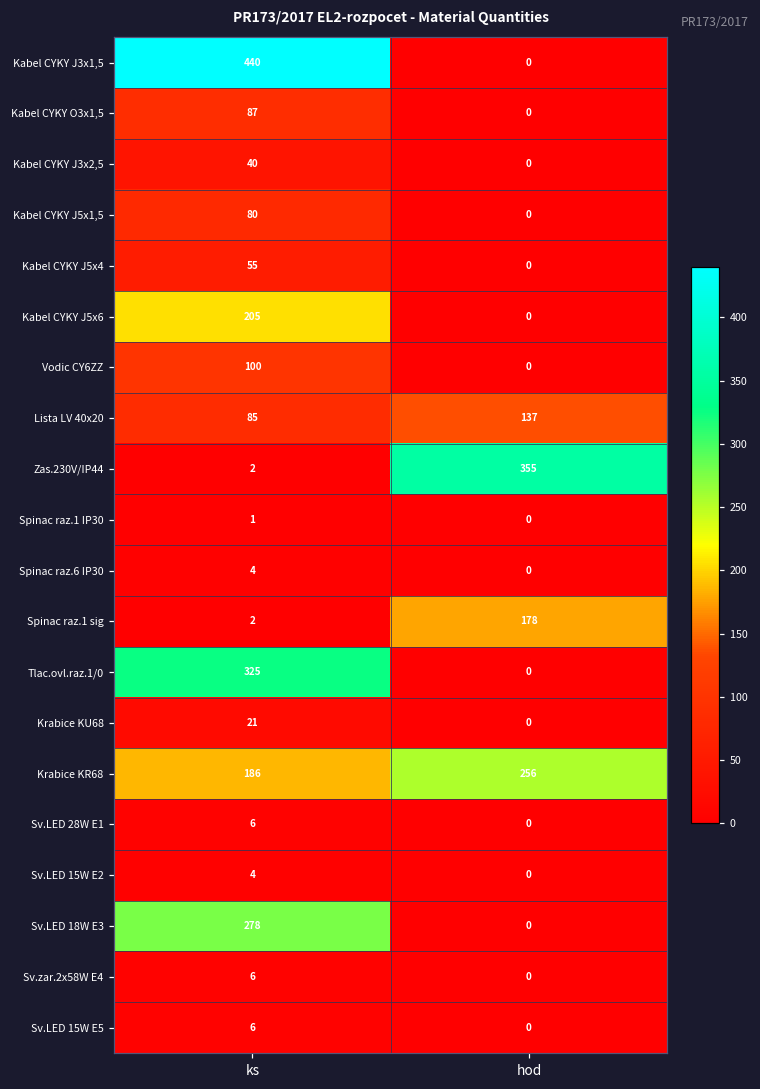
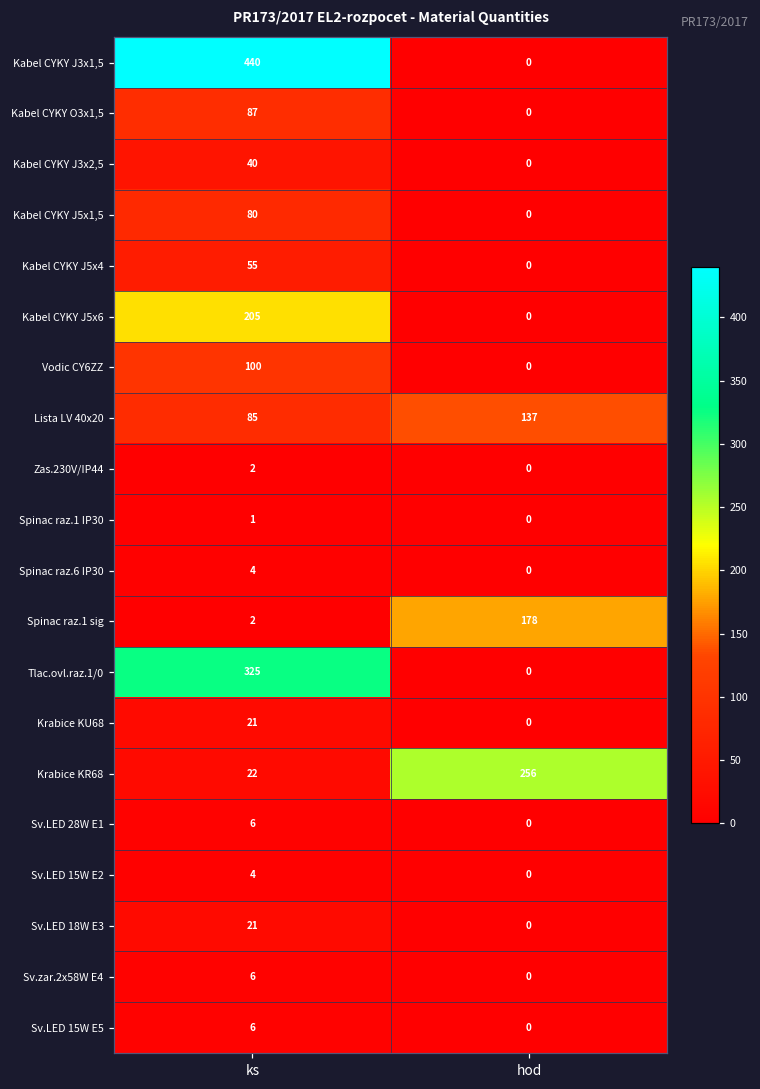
Zas.230V/IP44, hod: 355 -> 0
Krabice KR68, ks: 186 -> 22
Sv.LED 18W E3, ks: 278 -> 21
